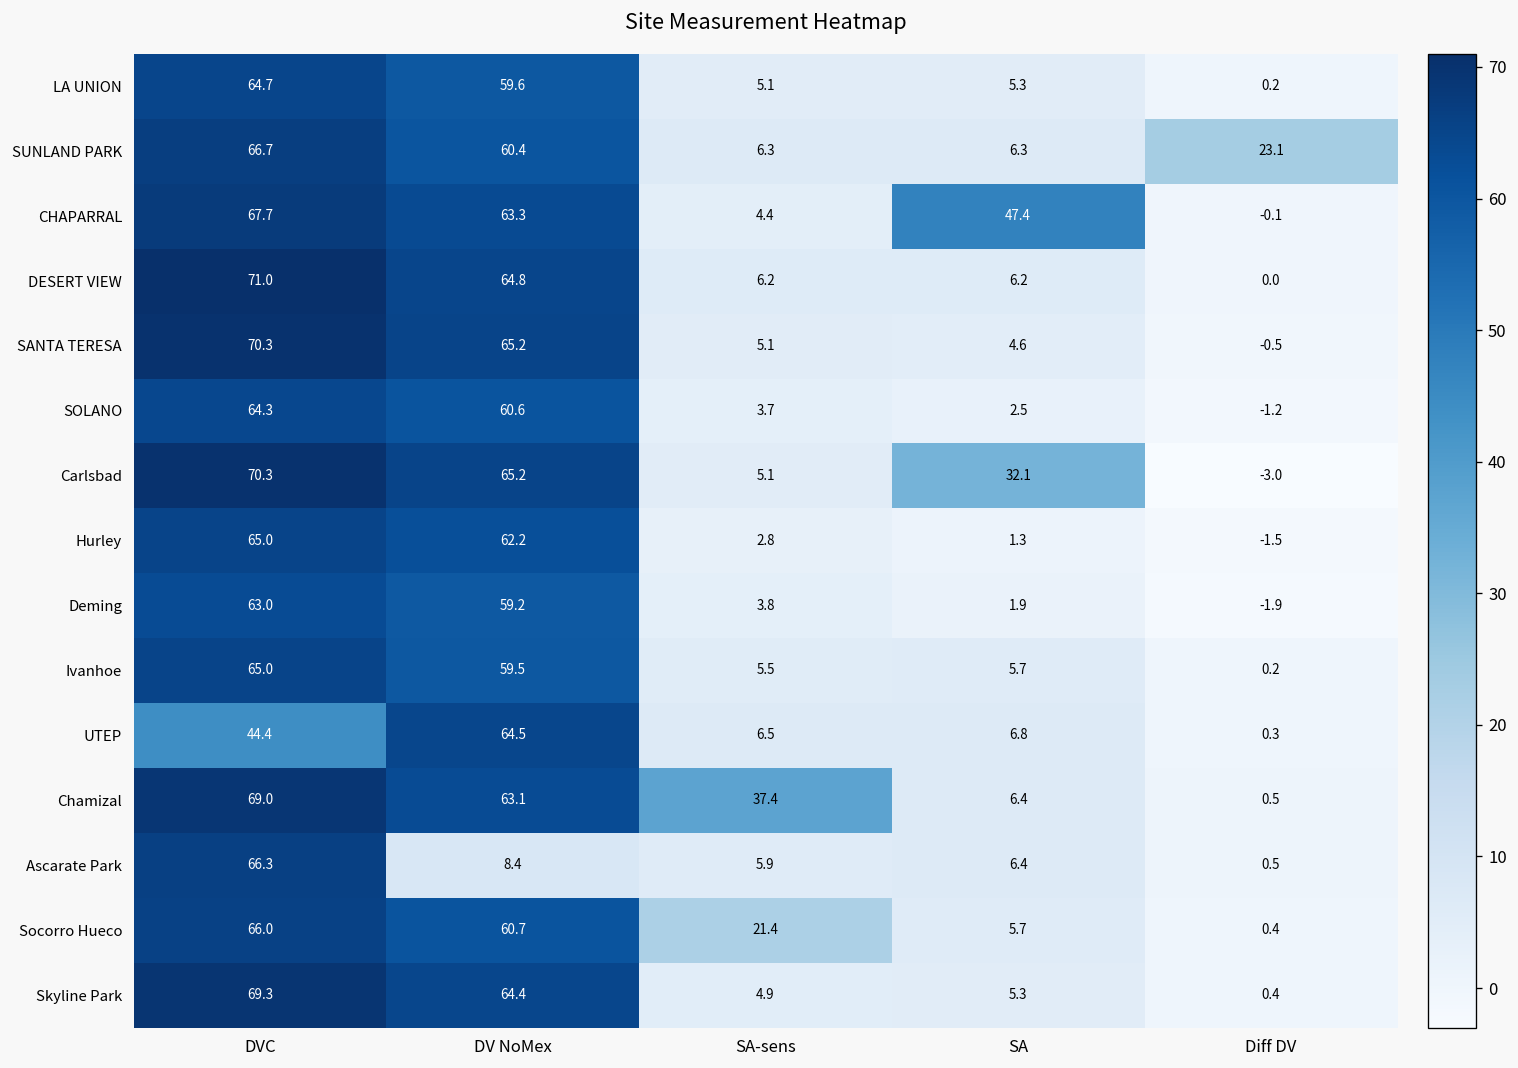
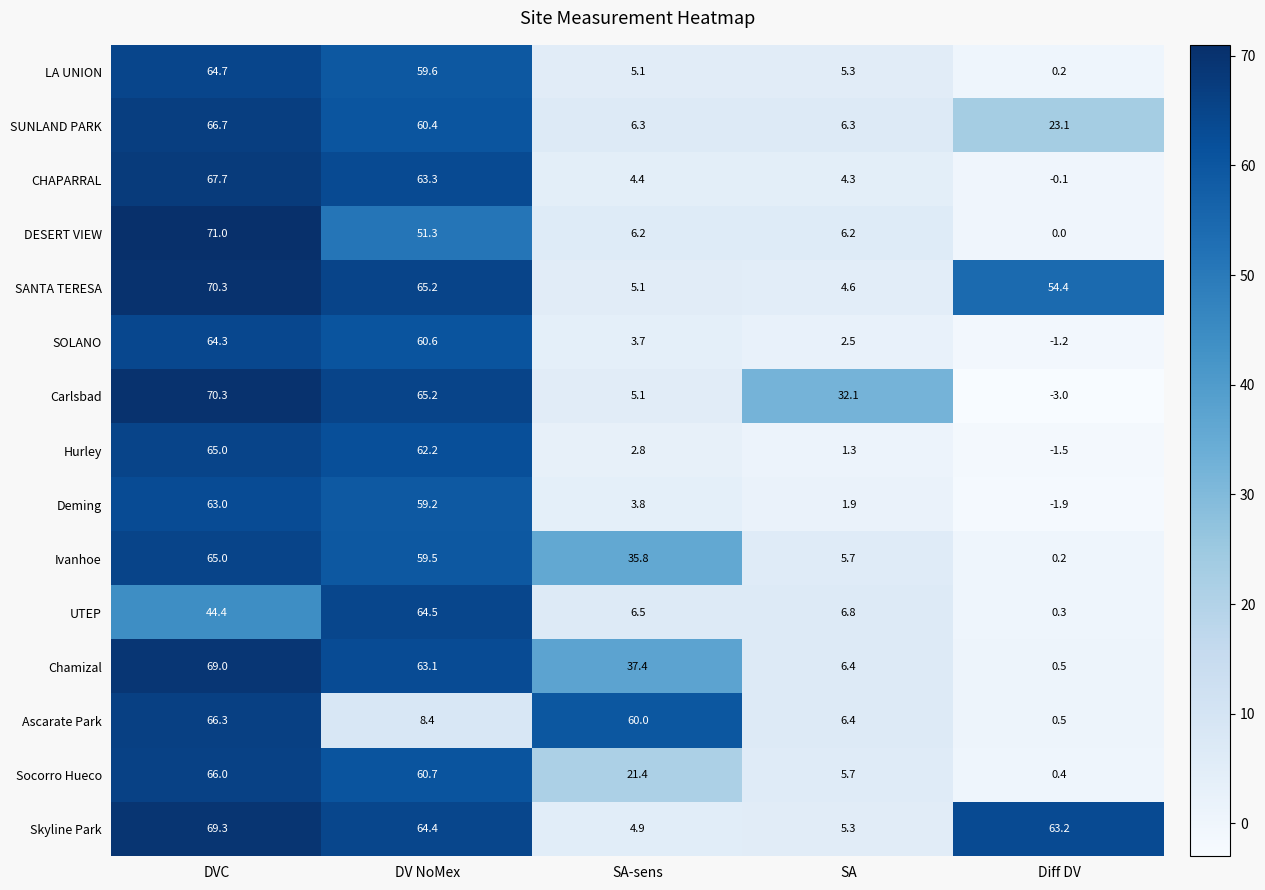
CHAPARRAL, SA: 47.4 -> 4.3
DESERT VIEW, DV NoMex: 64.8 -> 51.3
SANTA TERESA, Diff DV: -0.5 -> 54.4
Ivanhoe, SA-sens: 5.5 -> 35.8
Ascarate Park, SA-sens: 5.9 -> 60.0
Skyline Park, Diff DV: 0.4 -> 63.2
